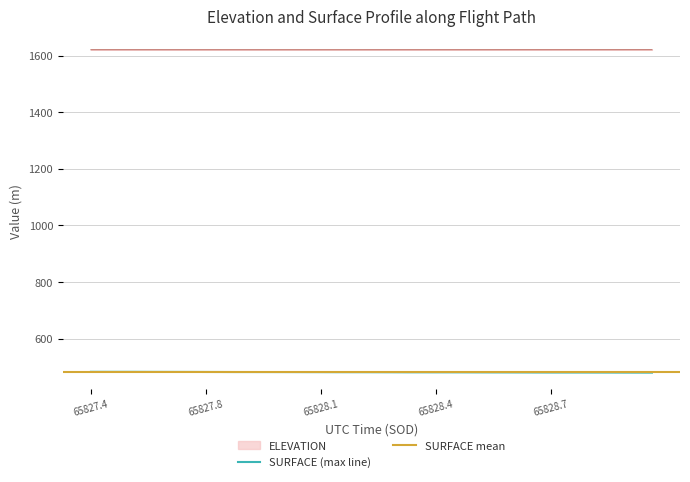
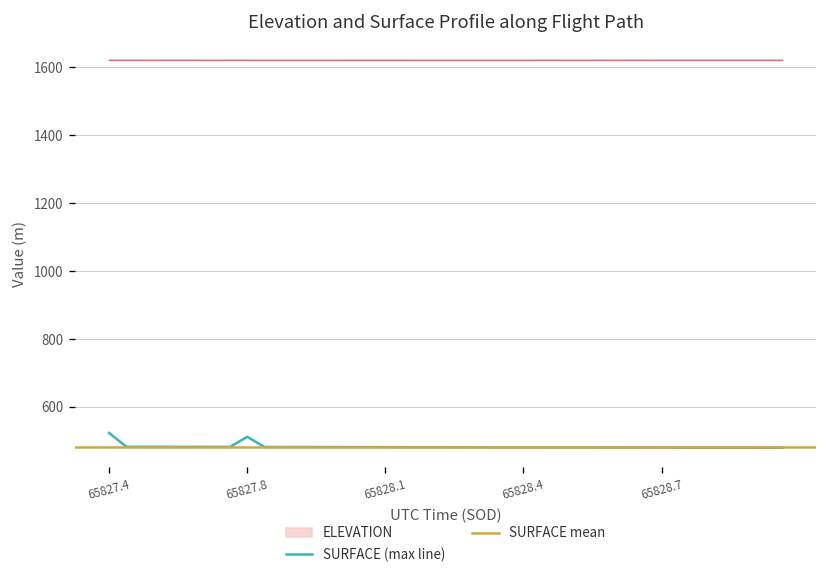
SURFACE (max line), 65827.4: 480 -> 520
SURFACE (max line), 65827.8: 480 -> 510
